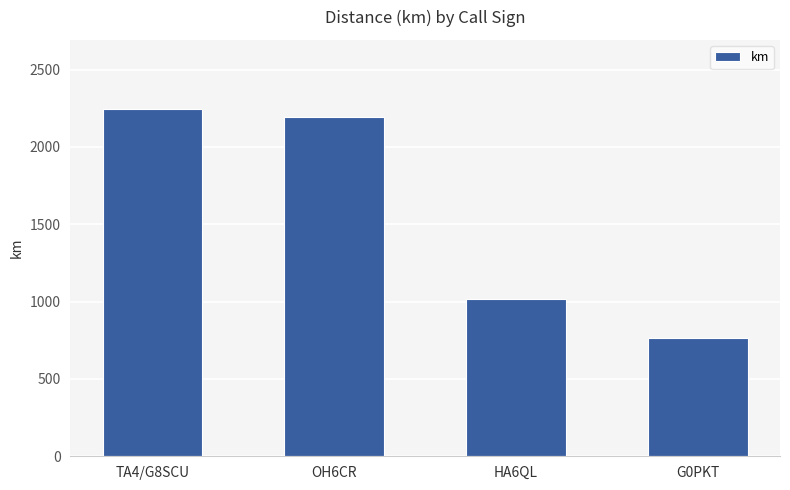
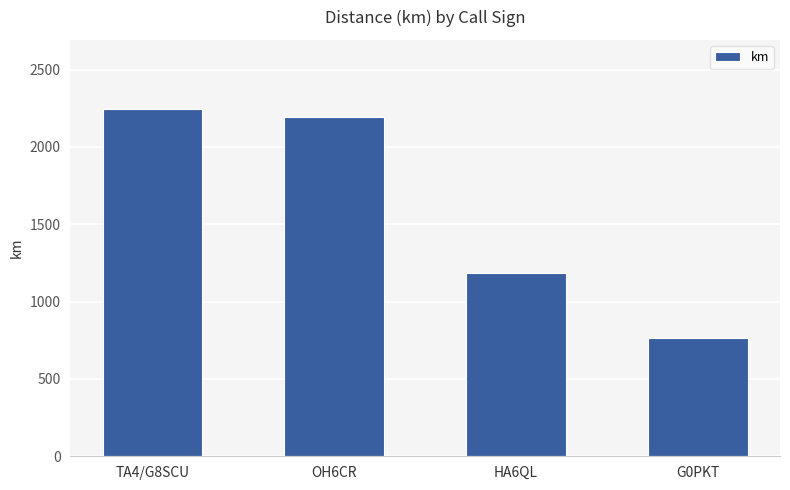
HA6QL: 1020 -> 1180
